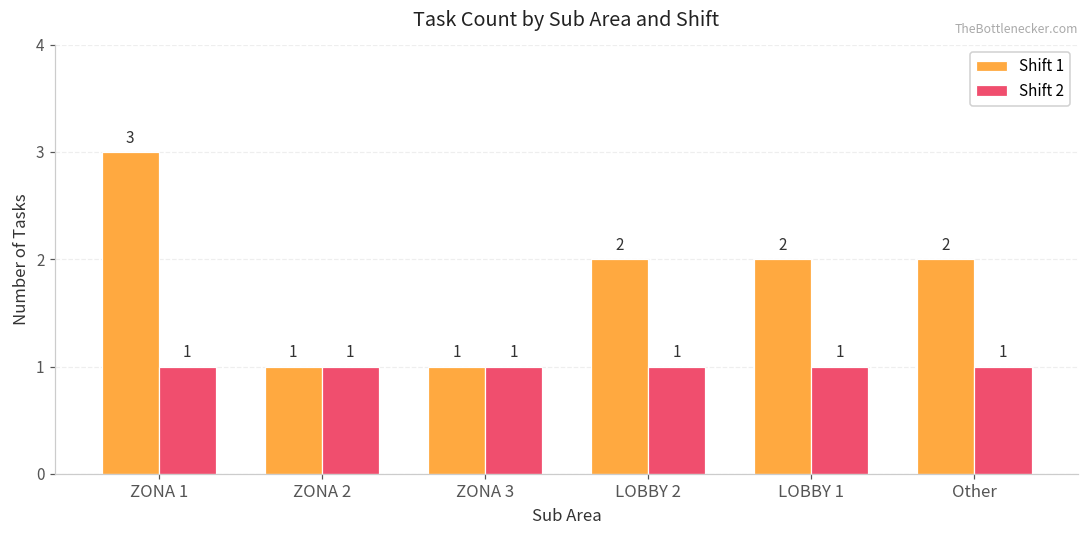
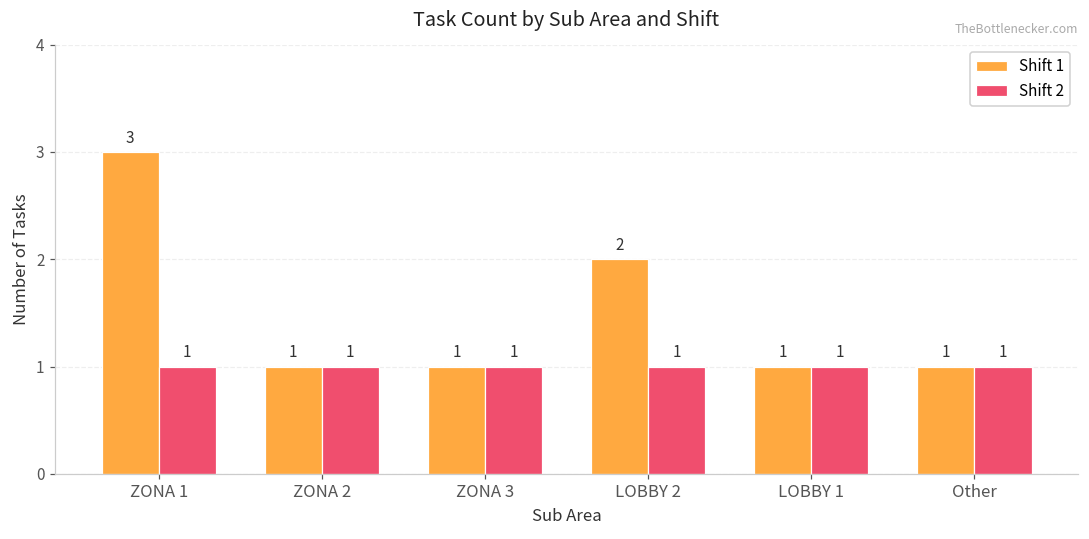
Shift 1, LOBBY 1: 2 -> 1
Shift 1, Other: 2 -> 1
